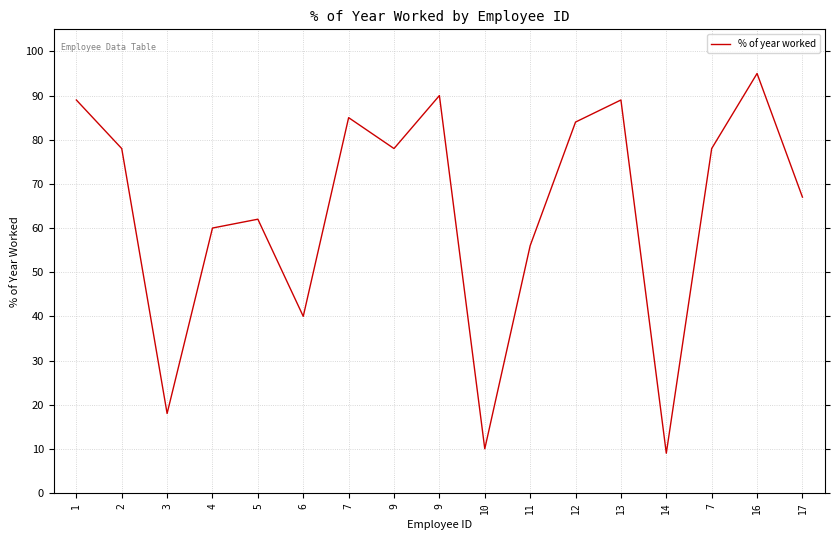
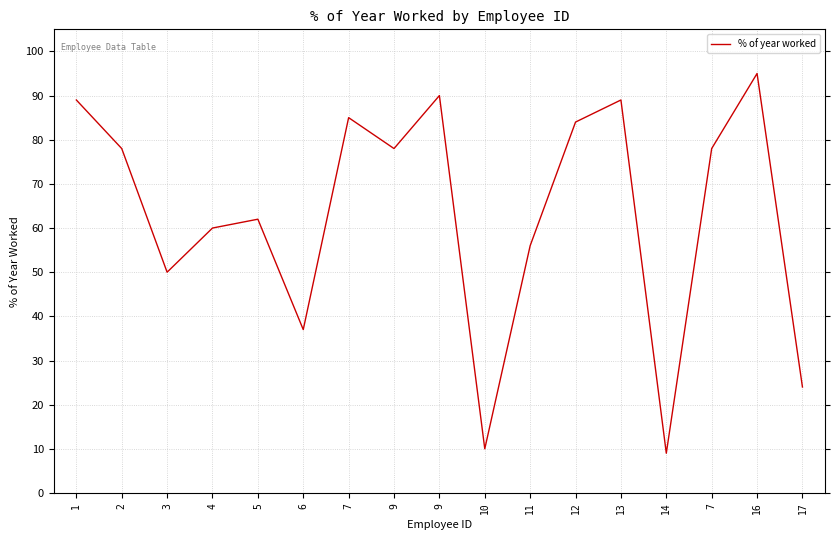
3: 18 -> 50
6: 40 -> 37
17: 67 -> 24
